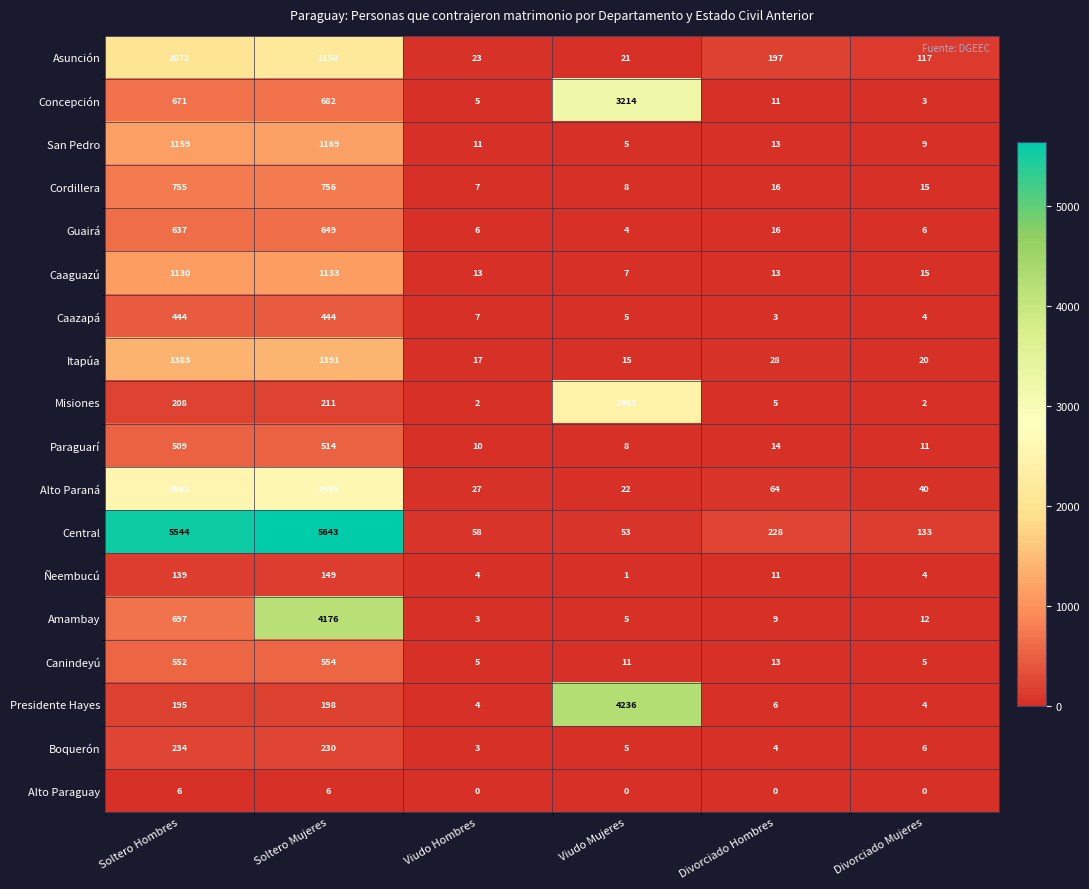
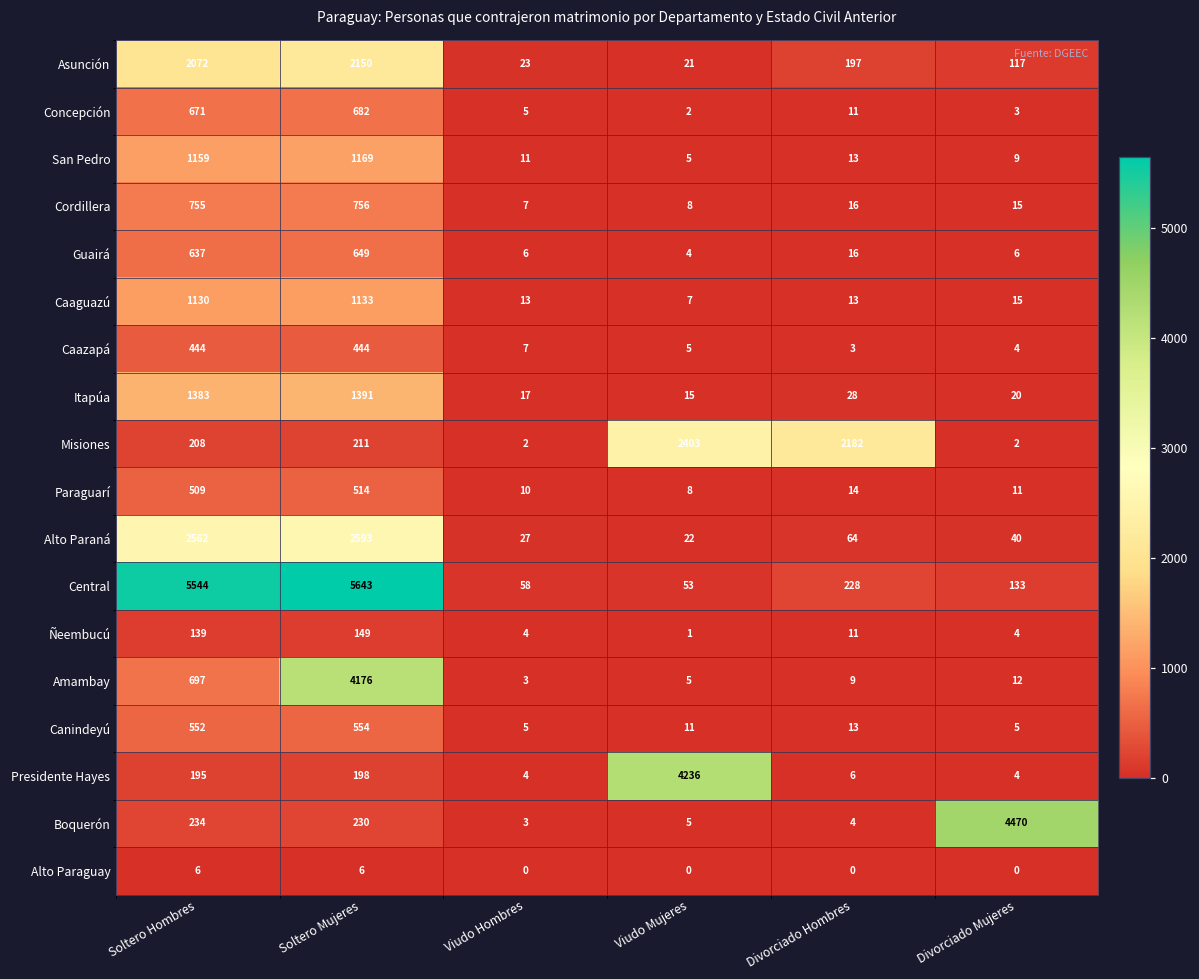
Concepción, Viudo Mujeres: 3214 -> 2
Misiones, Divorciado Hombres: 5 -> 2182
Boquerón, Divorciado Mujeres: 6 -> 4470
